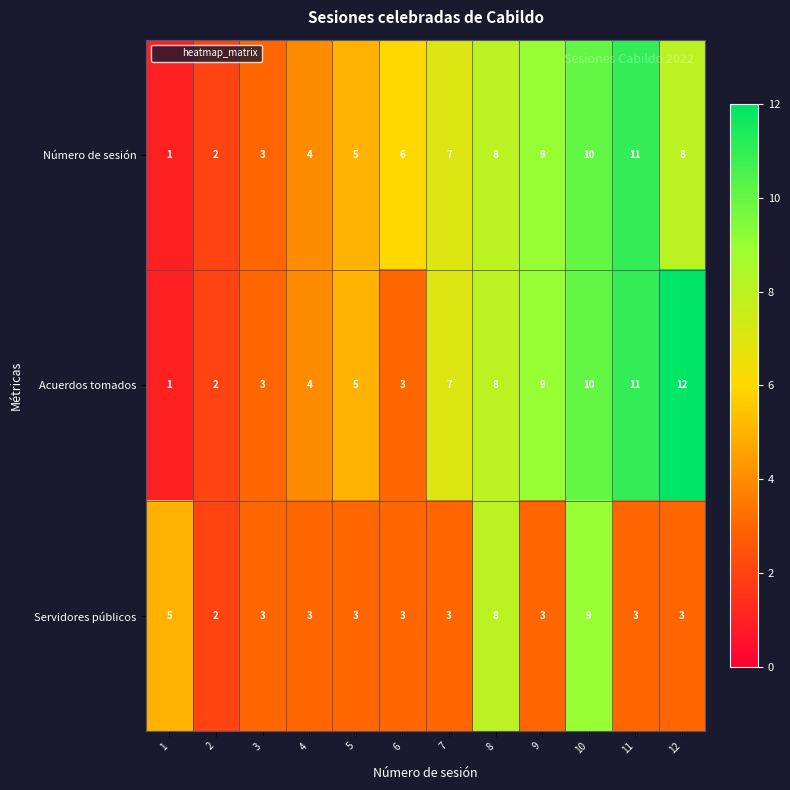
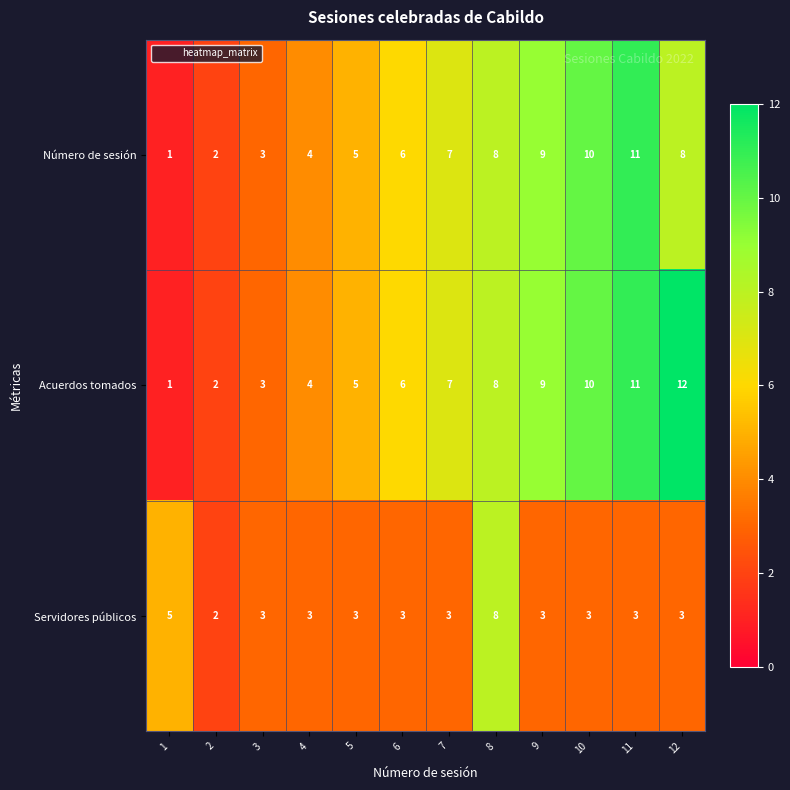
Acuerdos tomados, 6: 3 -> 6
Servidores públicos, 10: 9 -> 3
